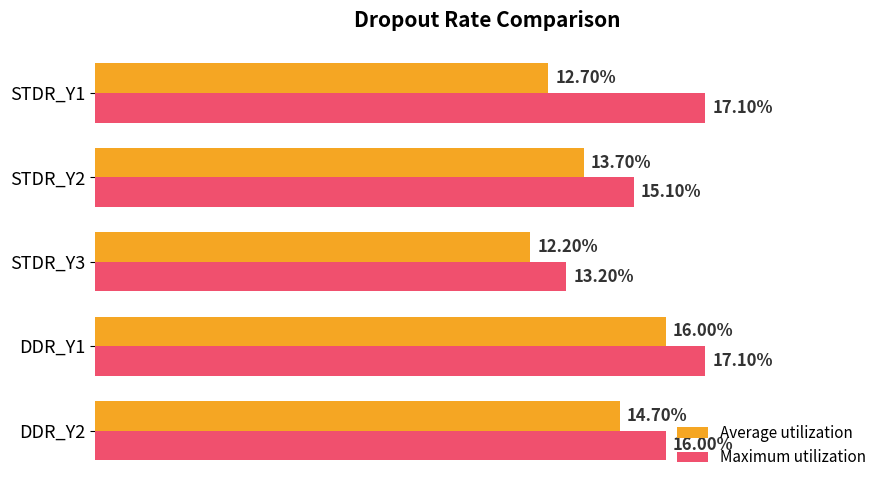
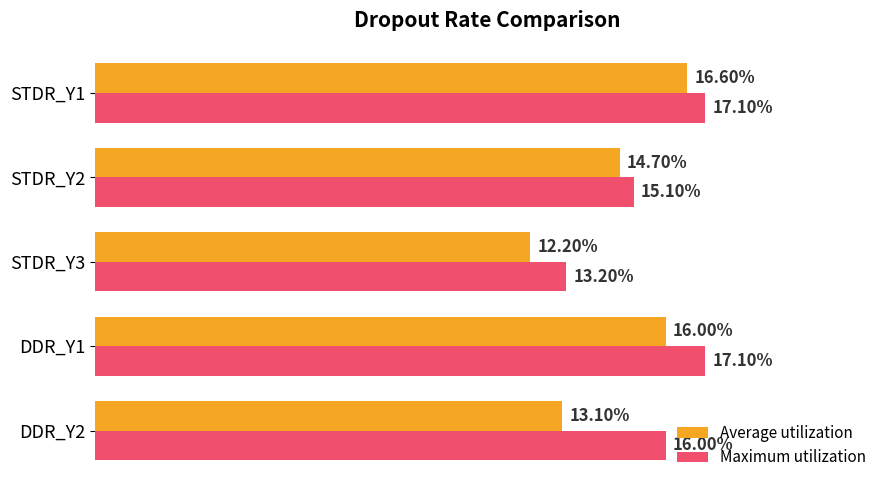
Average utilization, STDR_Y1: 12.70% -> 16.60%
Average utilization, STDR_Y2: 13.70% -> 14.70%
Average utilization, DDR_Y2: 14.70% -> 13.10%
